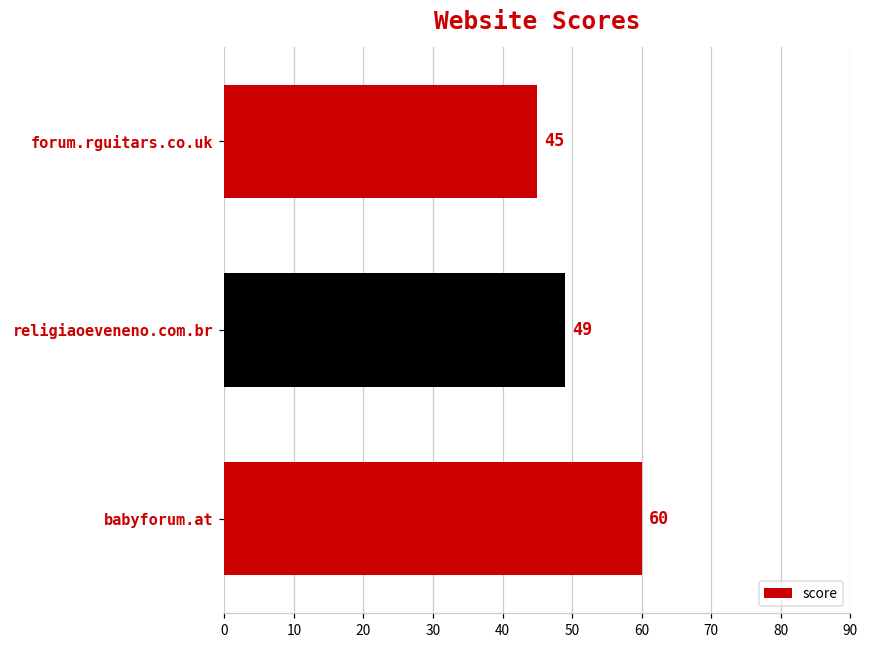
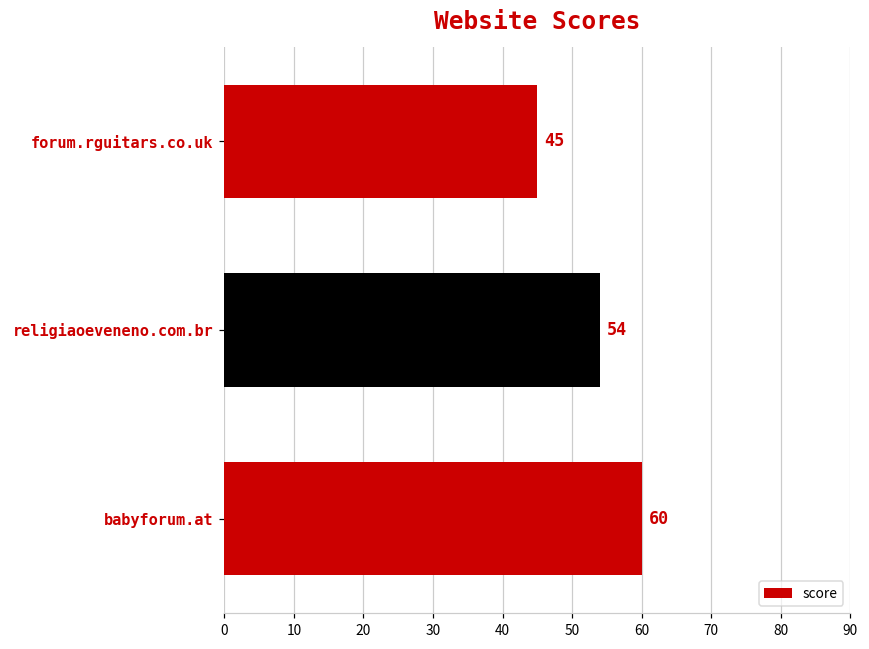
religiaoeveneno.com.br: 49 -> 54
